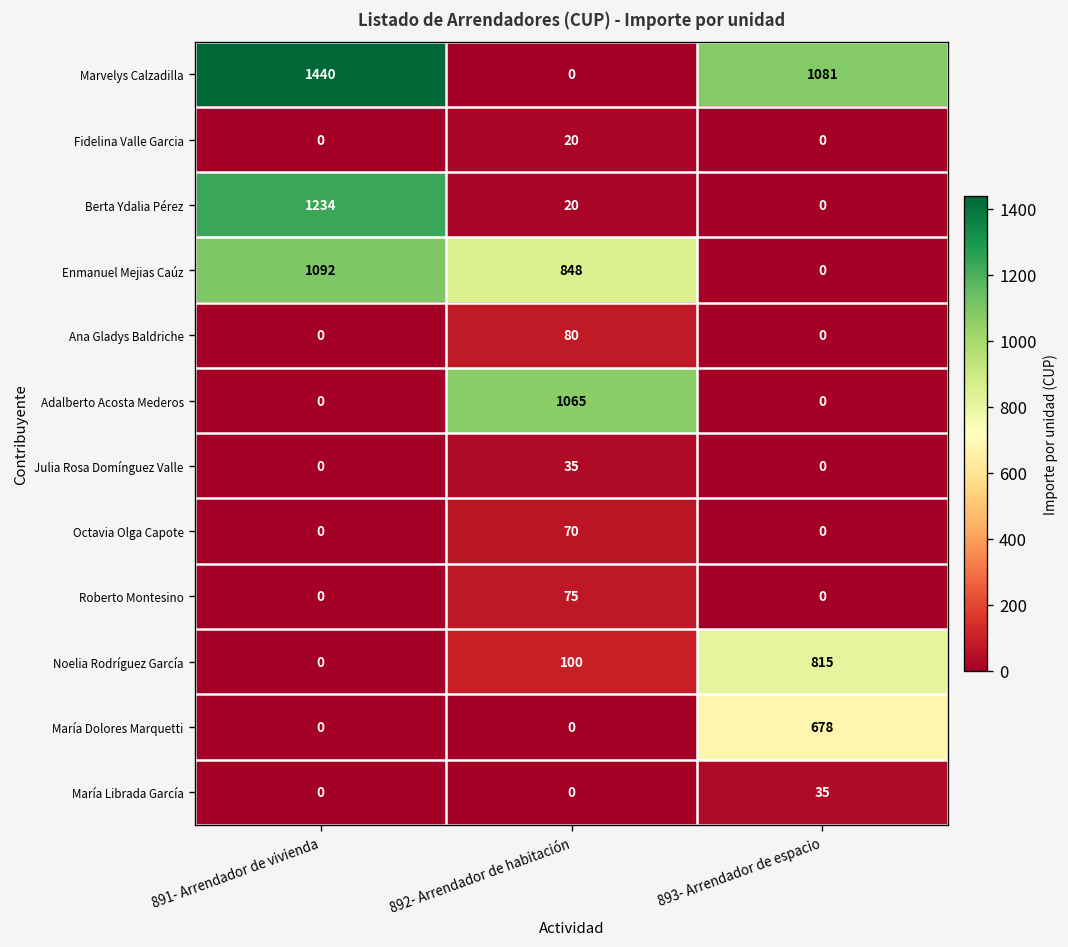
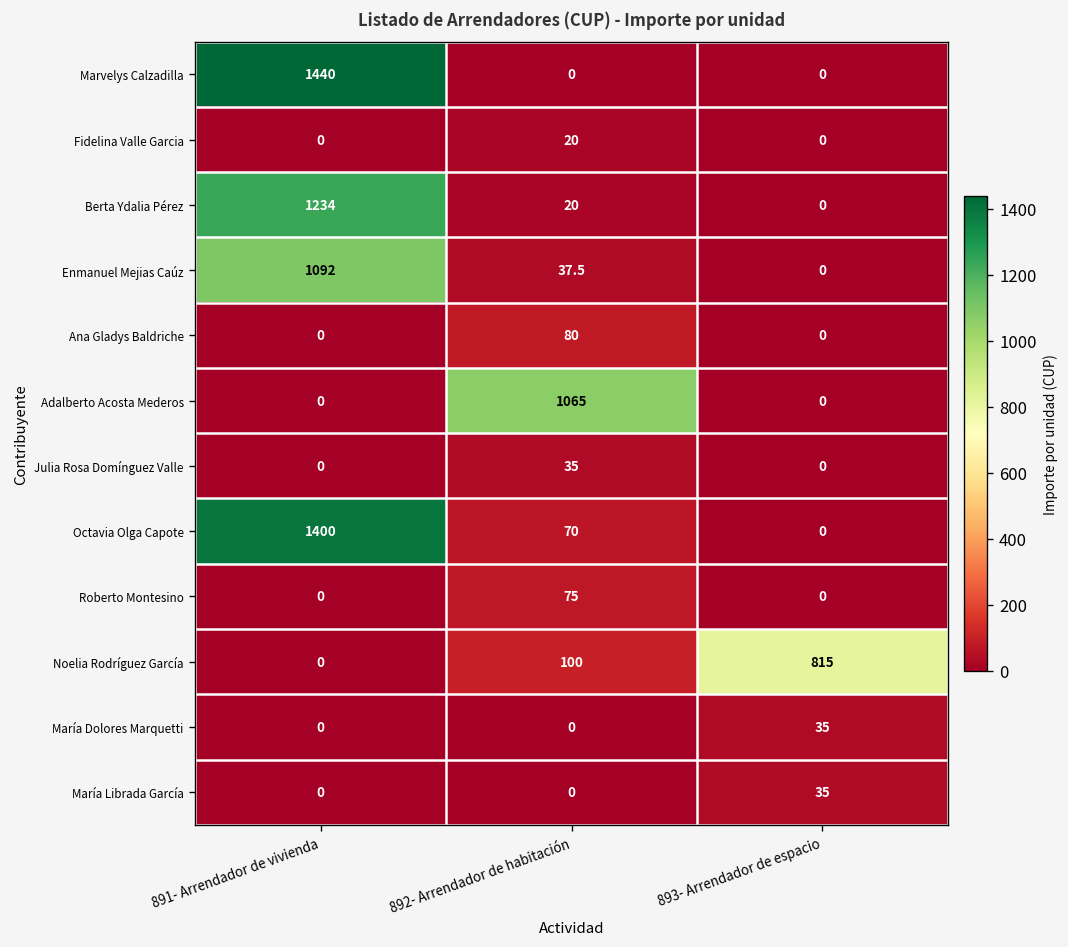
Marvelys Calzadilla, 893- Arrendador de espacio: 1081 -> 0
Enmanuel Mejias Caúz, 892- Arrendador de habitación: 848 -> 37.5
Octavia Olga Capote, 891- Arrendador de vivienda: 0 -> 1400
María Dolores Marquetti, 893- Arrendador de espacio: 678 -> 35
